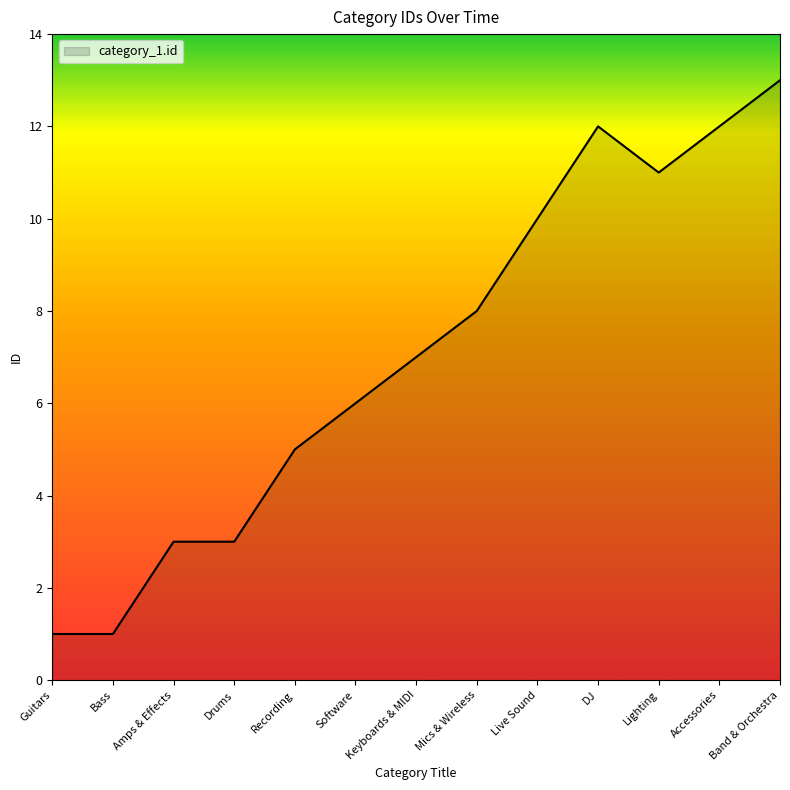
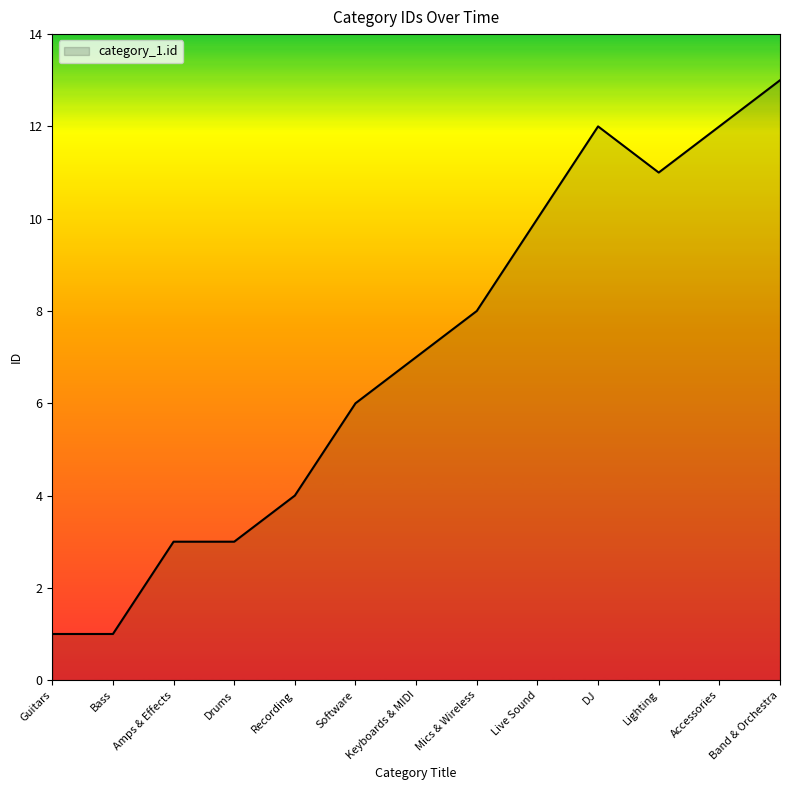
Recording: 5 -> 4
